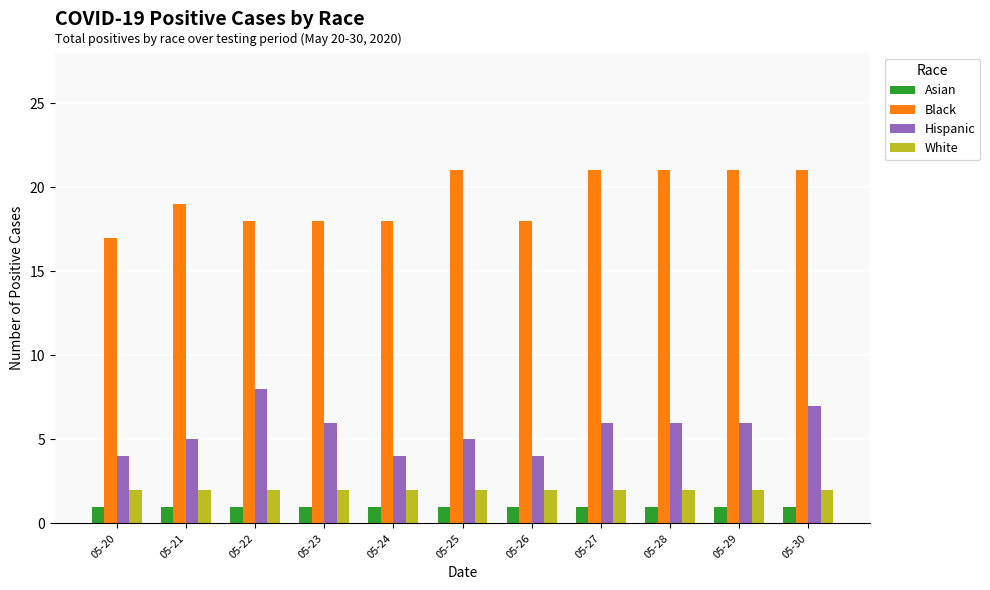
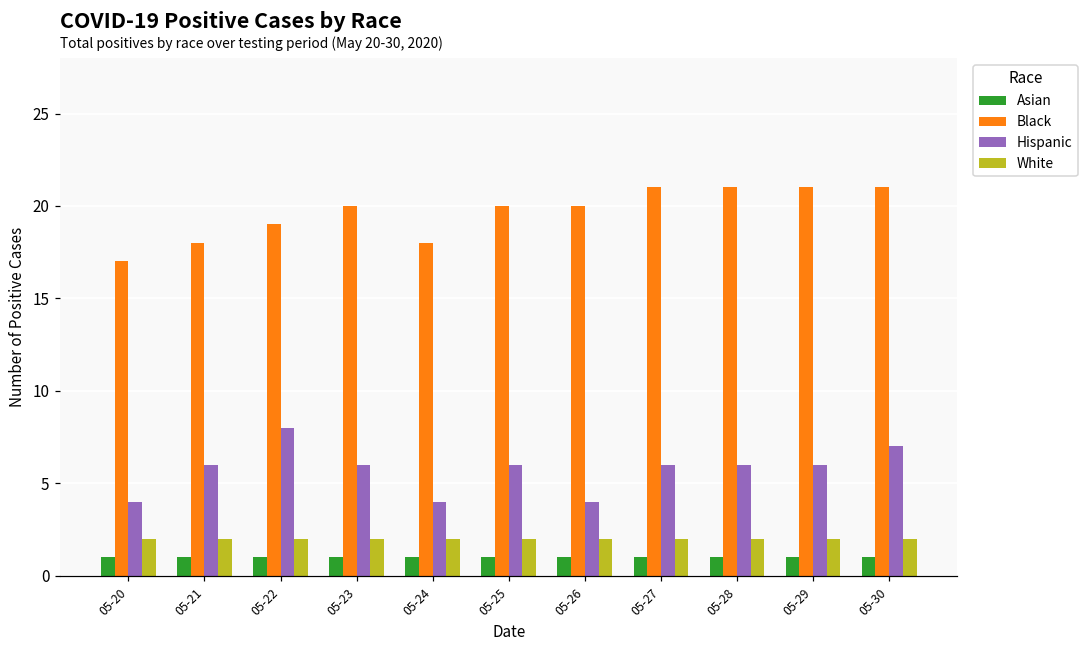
Black, 05-21: 19 -> 18
Hispanic, 05-21: 5 -> 6
Black, 05-22: 18 -> 19
Black, 05-23: 18 -> 20
Black, 05-25: 21 -> 20
Hispanic, 05-25: 5 -> 6
Black, 05-26: 18 -> 20
